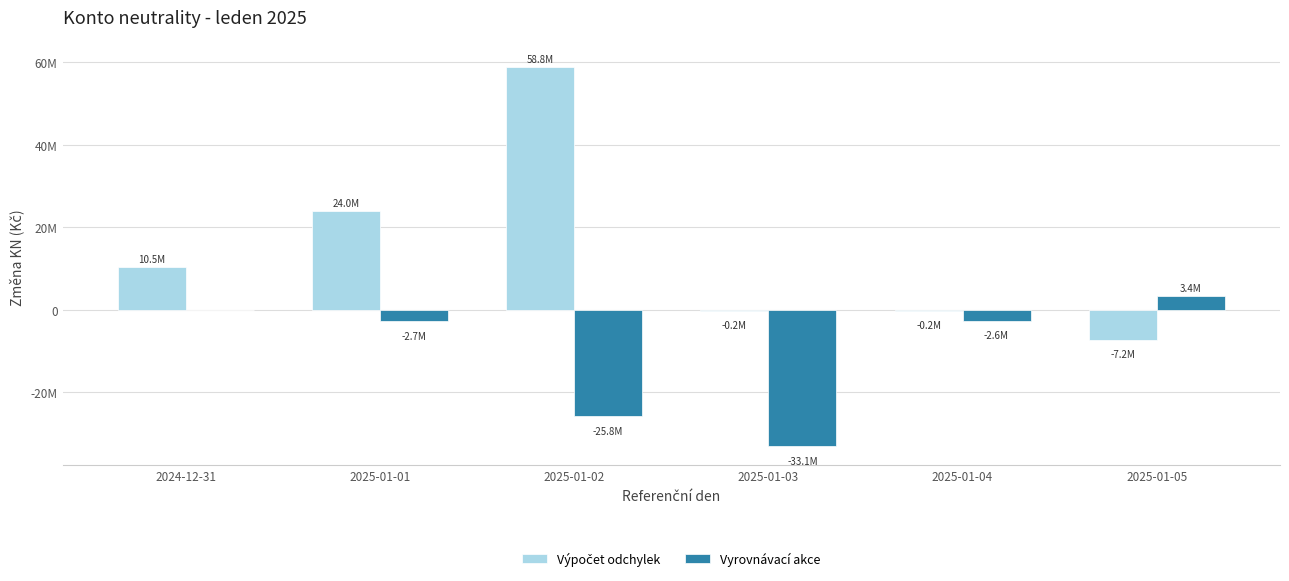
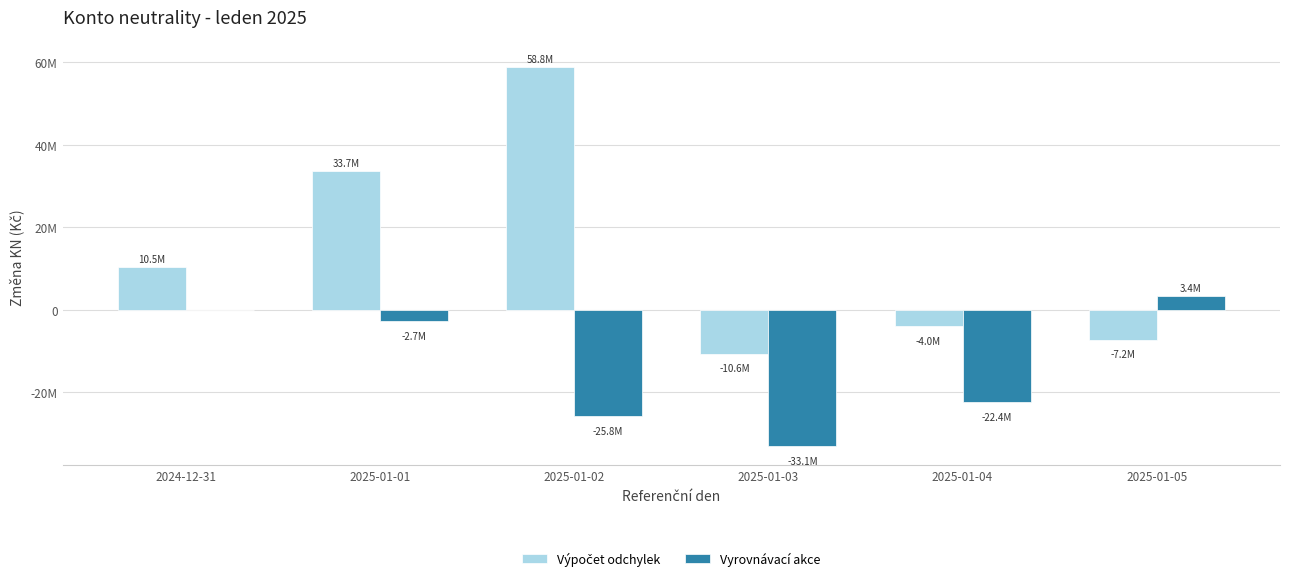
Výpočet odchylek, 2025-01-01: 24.0M -> 33.7M
Výpočet odchylek, 2025-01-03: -0.2M -> -10.6M
Výpočet odchylek, 2025-01-04: -0.2M -> -4.0M
Vyrovnávací akce, 2025-01-04: -2.6M -> -22.4M
